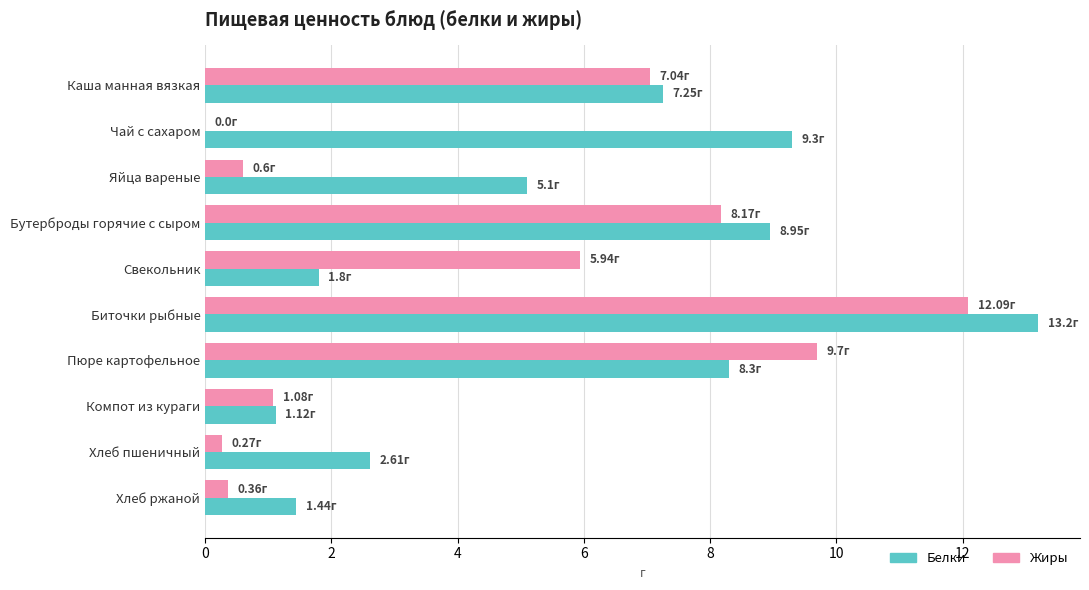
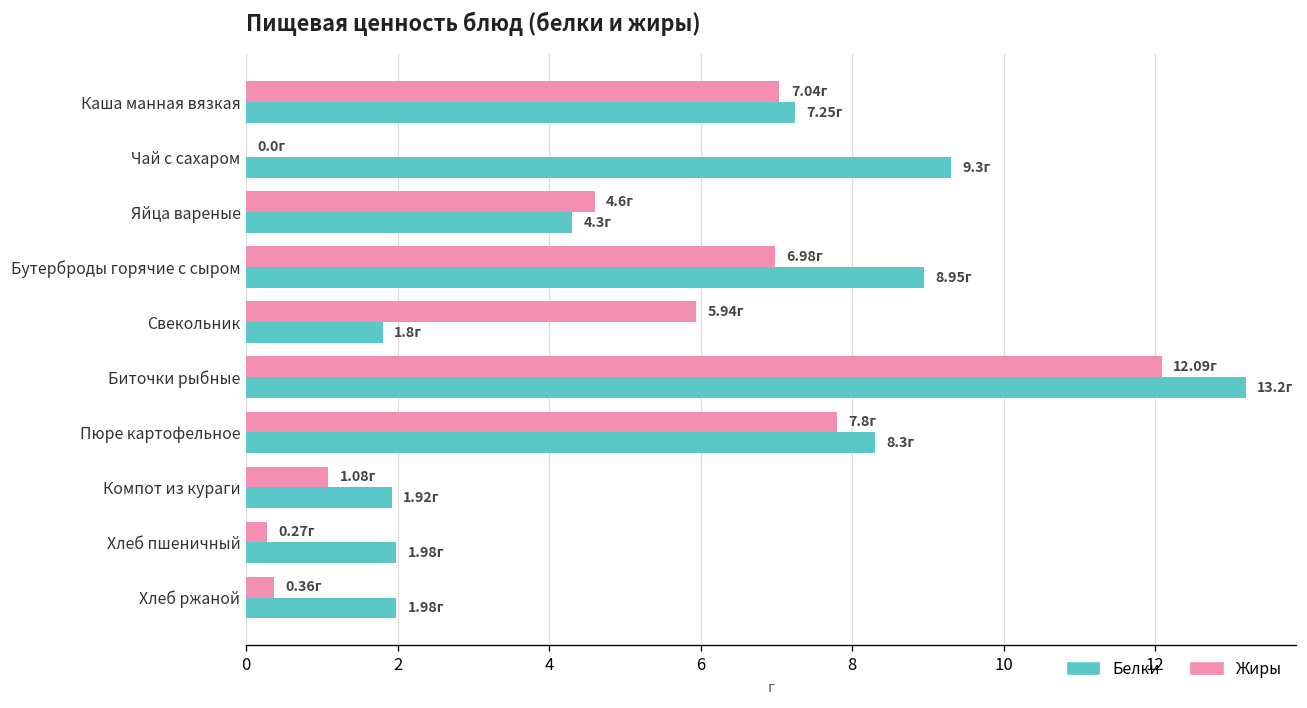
Жиры, Яйца вареные: 0.6г -> 4.6г
Белки, Яйца вареные: 5.1г -> 4.3г
Жиры, Бутерброды горячие с сыром: 8.17г -> 6.98г
Жиры, Пюре картофельное: 9.7г -> 7.8г
Белки, Компот из кураги: 1.12г -> 1.92г
Белки, Хлеб пшеничный: 2.61г -> 1.98г
Белки, Хлеб ржаной: 1.44г -> 1.98г
